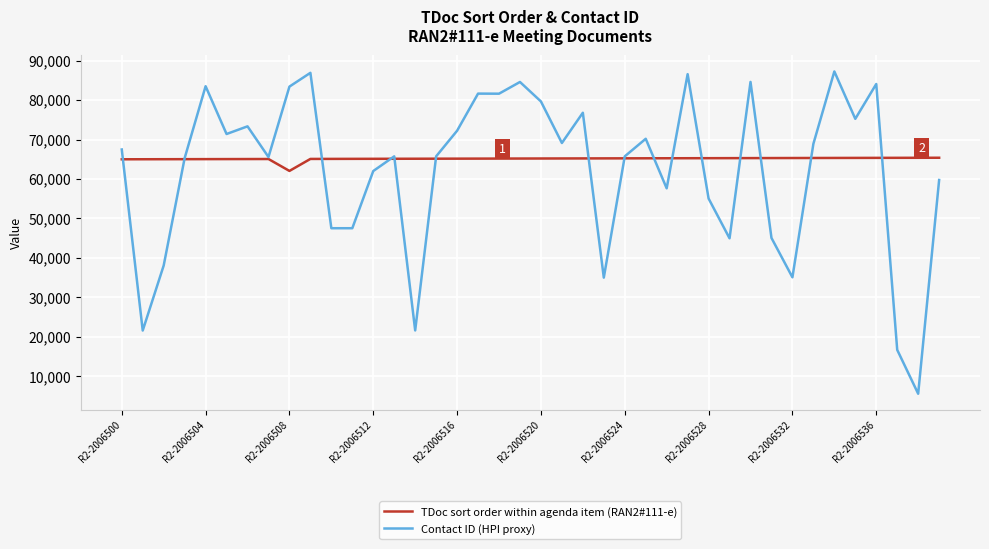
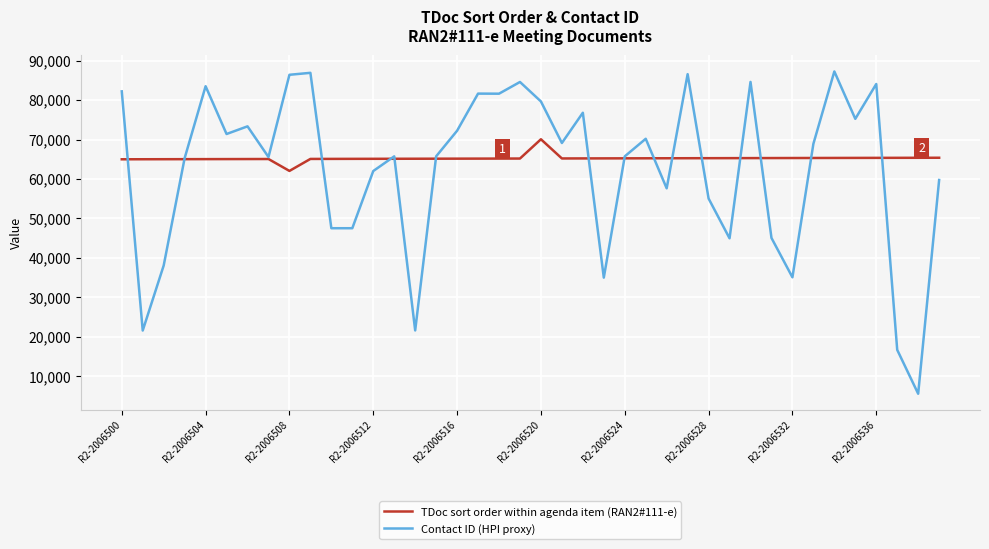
Contact ID (HPI proxy), R2-2006500: 67,000 -> 82,000
Contact ID (HPI proxy), R2-2006508: 83,000 -> 86,000
TDoc sort order within agenda item (RAN2#111-e), R2-2006520: 65,000 -> 70,000
